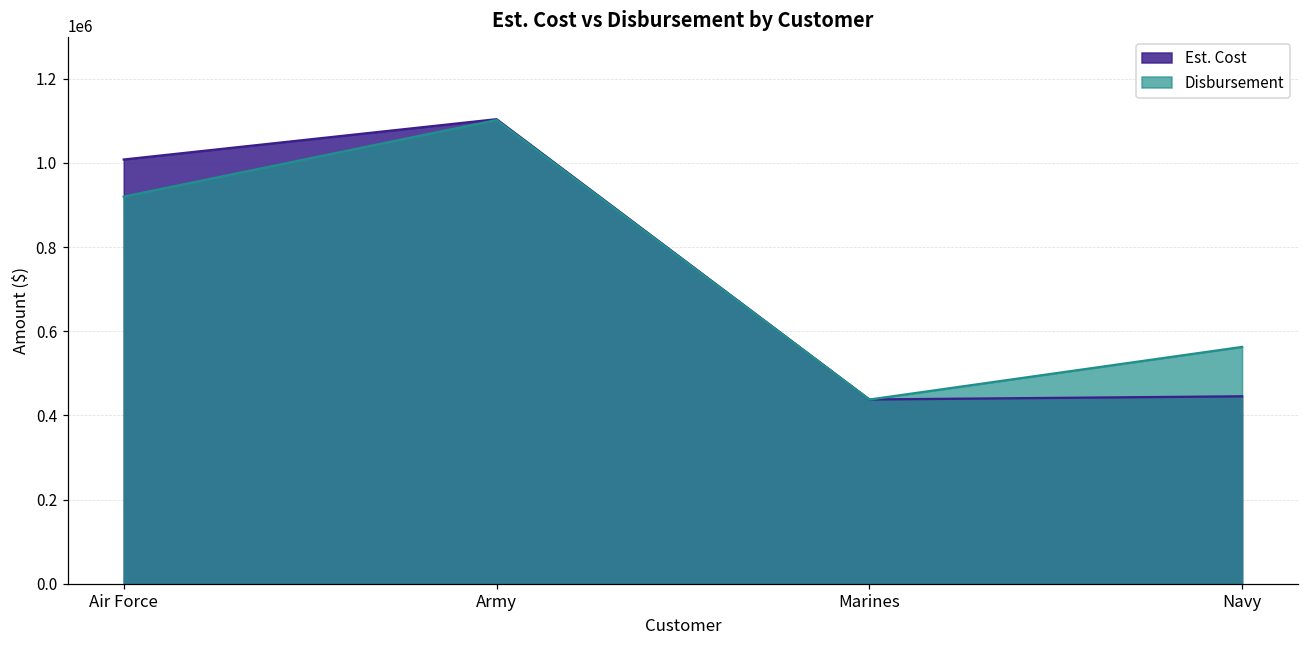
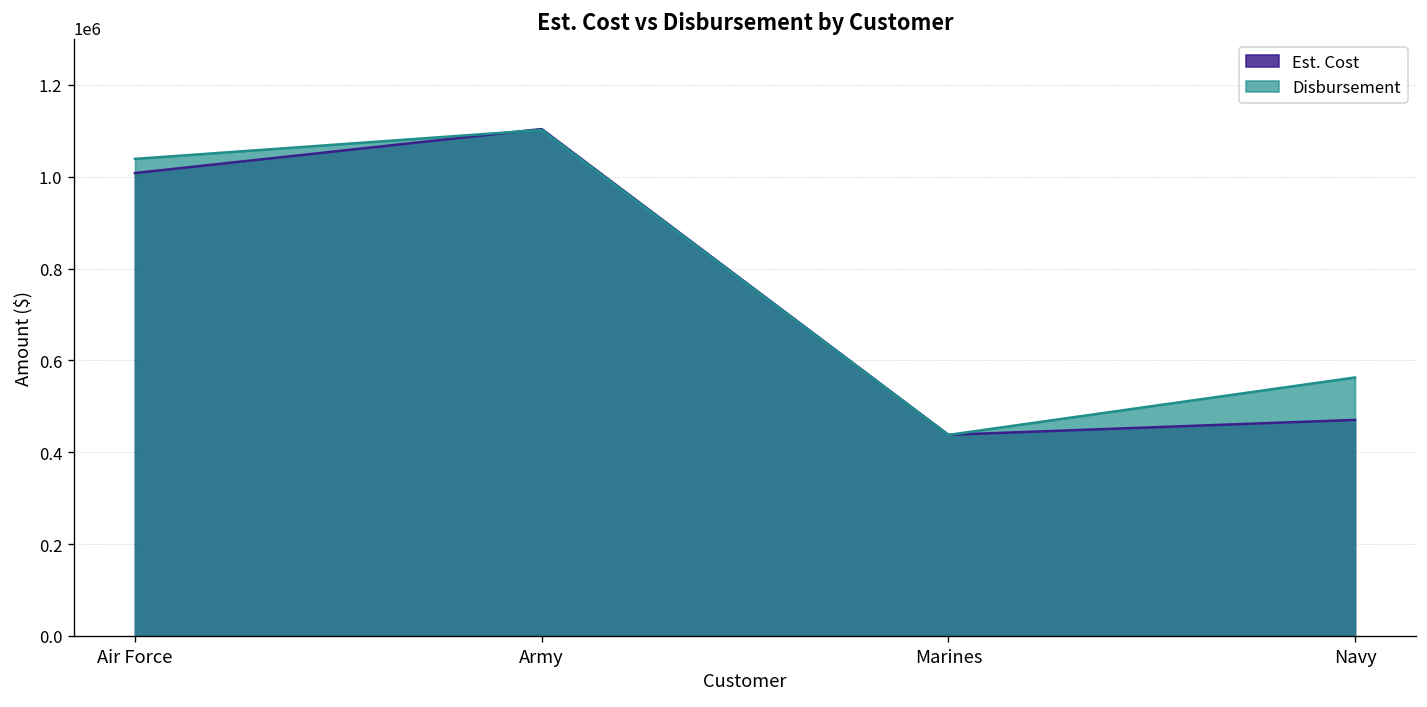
Disbursement, Air Force: 920000 -> 1040000
Est. Cost, Navy: 450000 -> 470000
